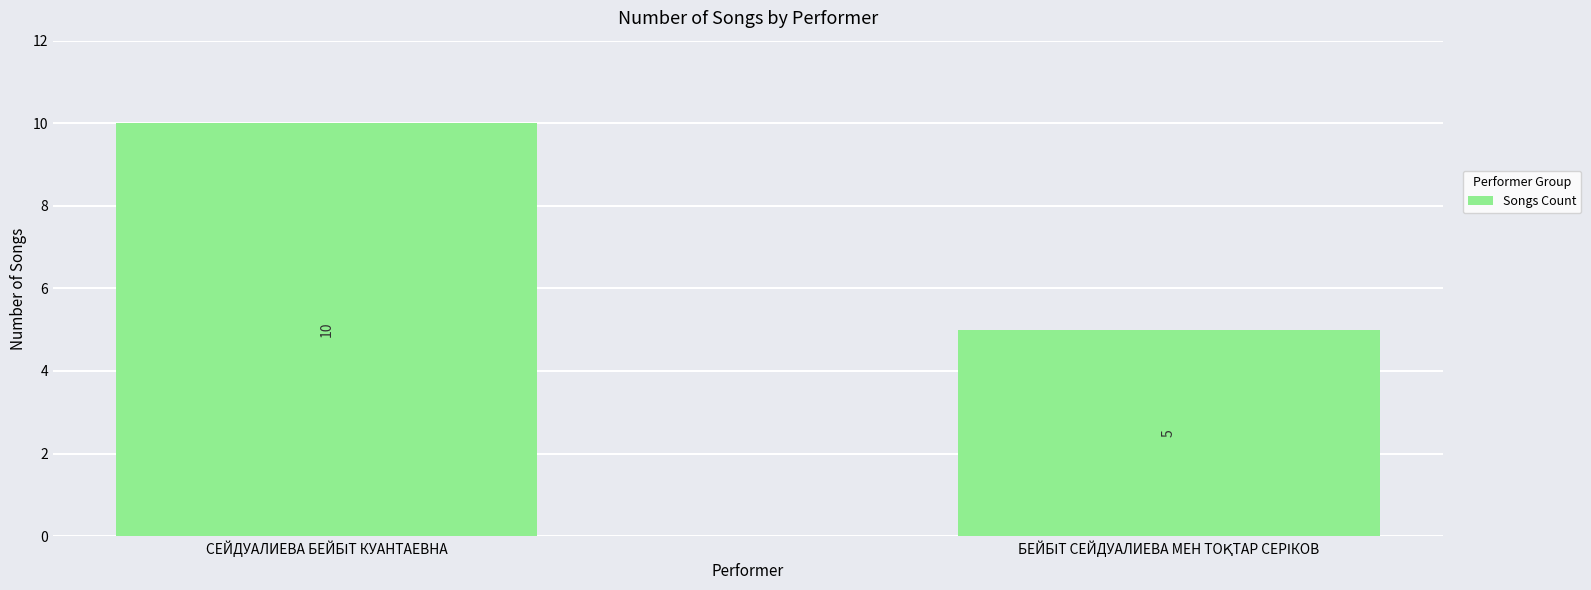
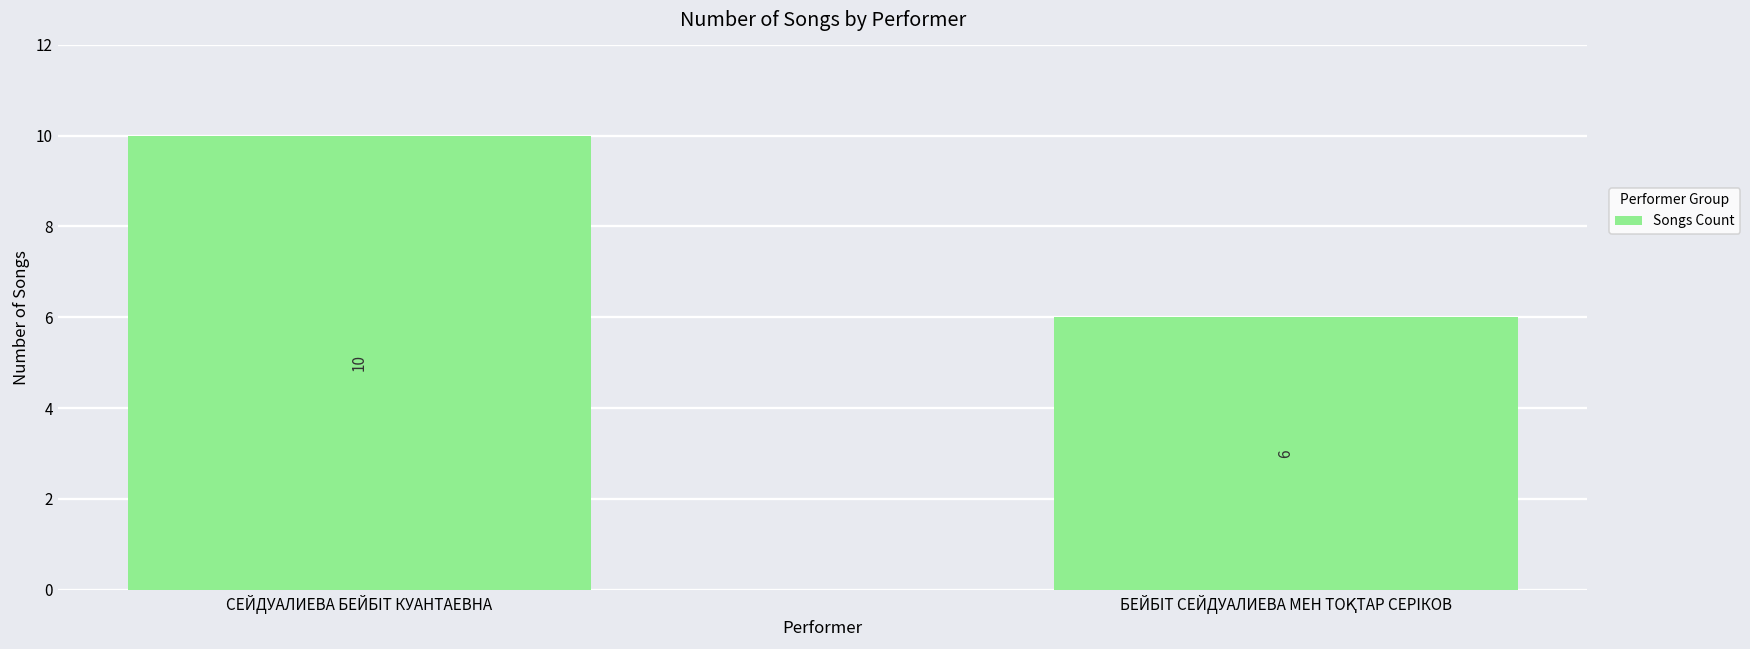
БЕЙБІТ СЕЙДУАЛИЕВА МЕН ТОҚТАР СЕРІКОВ: 5 -> 6
